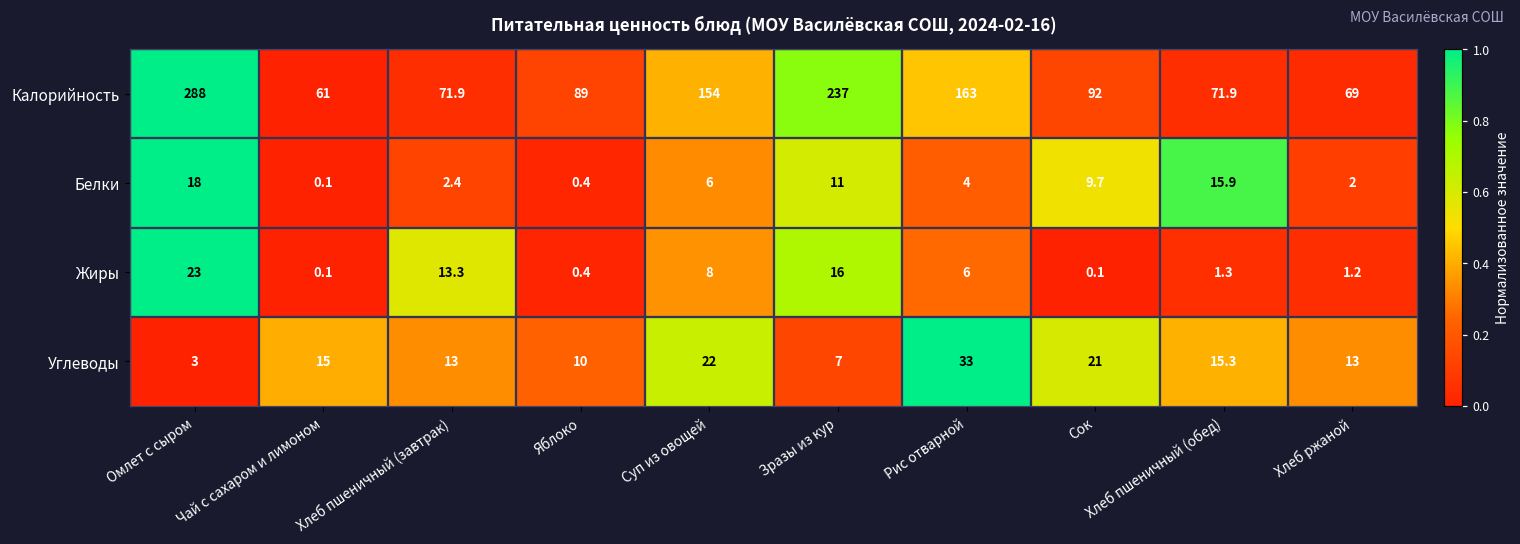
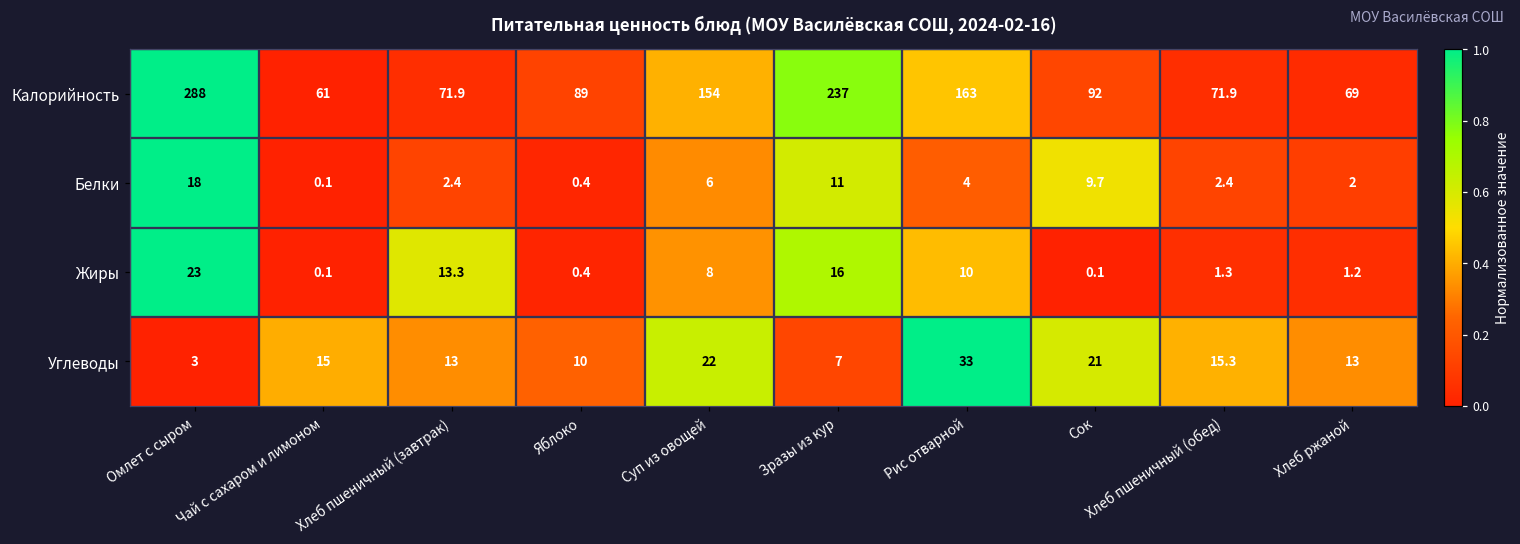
Белки, Хлеб пшеничный (обед): 15.9 -> 2.4
Жиры, Рис отварной: 6 -> 10
